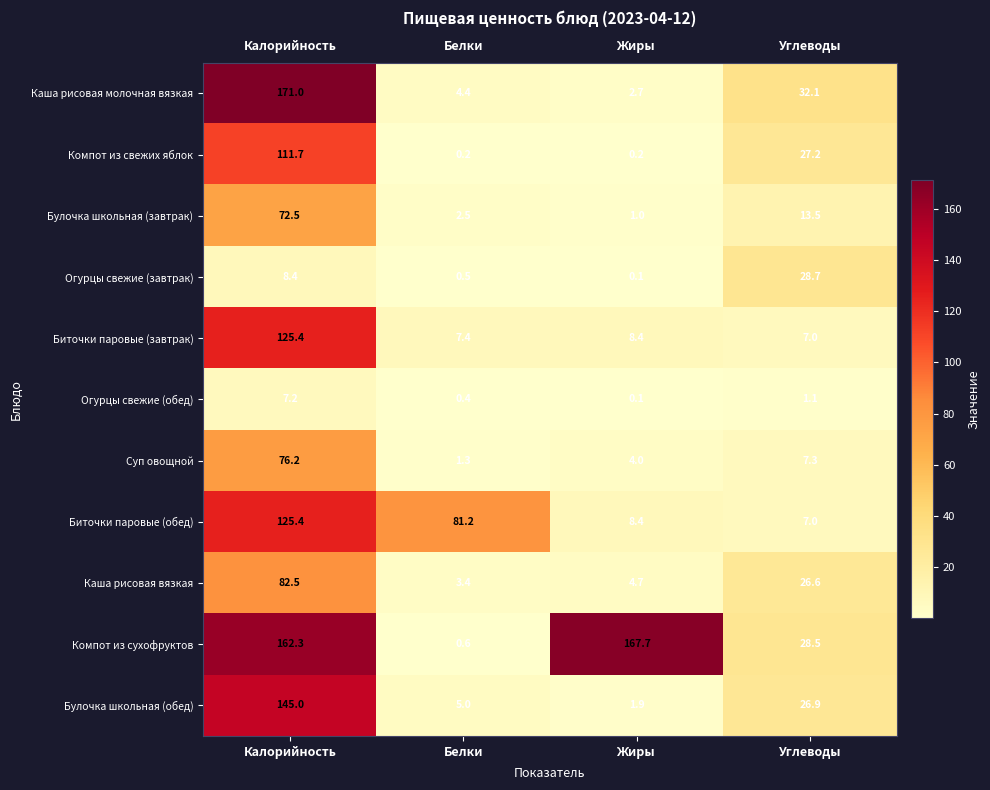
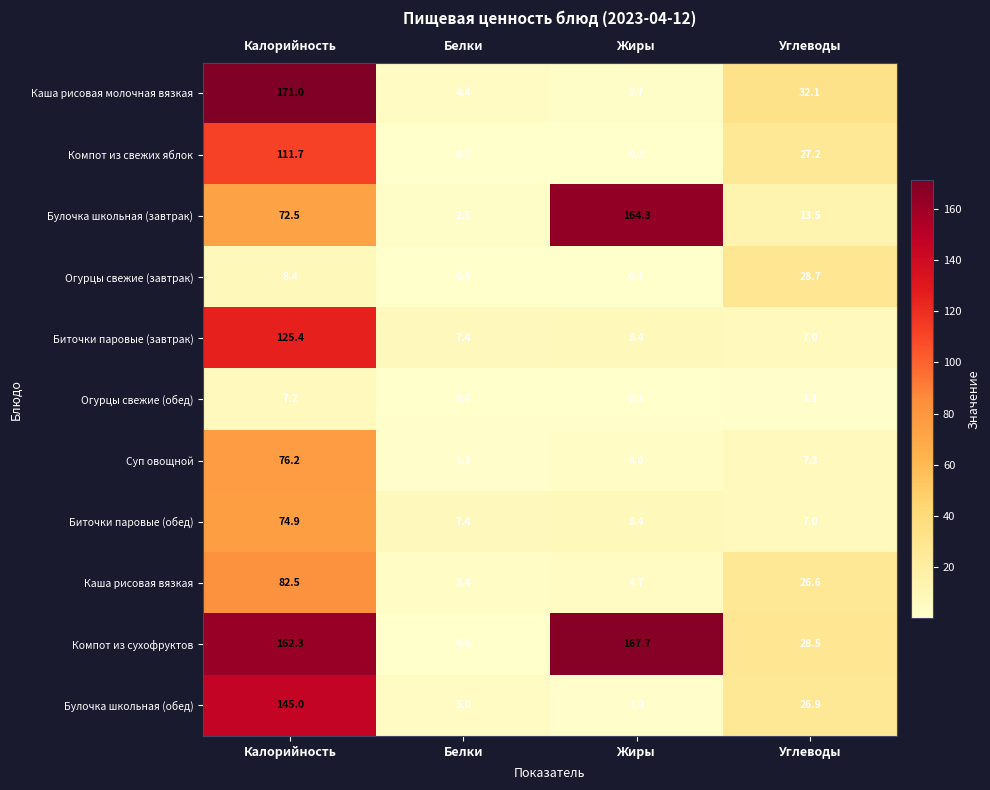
Булочка школьная (завтрак), Жиры: 1.0 -> 164.3
Биточки паровые (обед), Калорийность: 125.4 -> 74.9
Биточки паровые (обед), Белки: 81.2 -> 7.4
